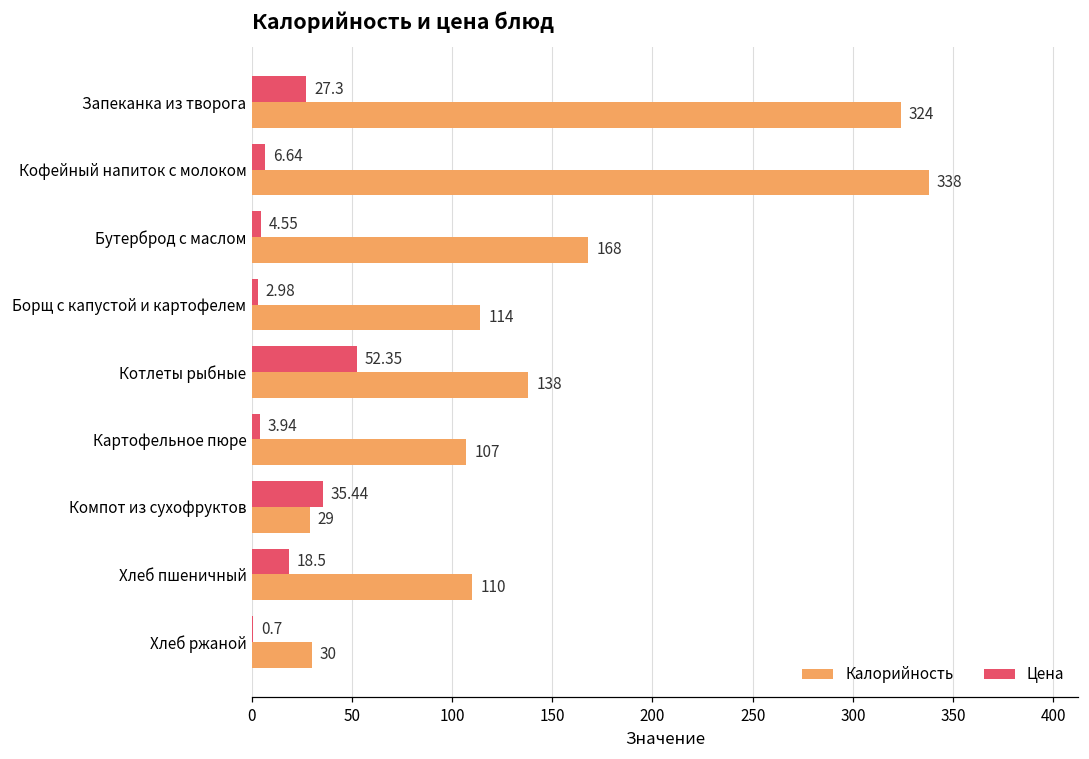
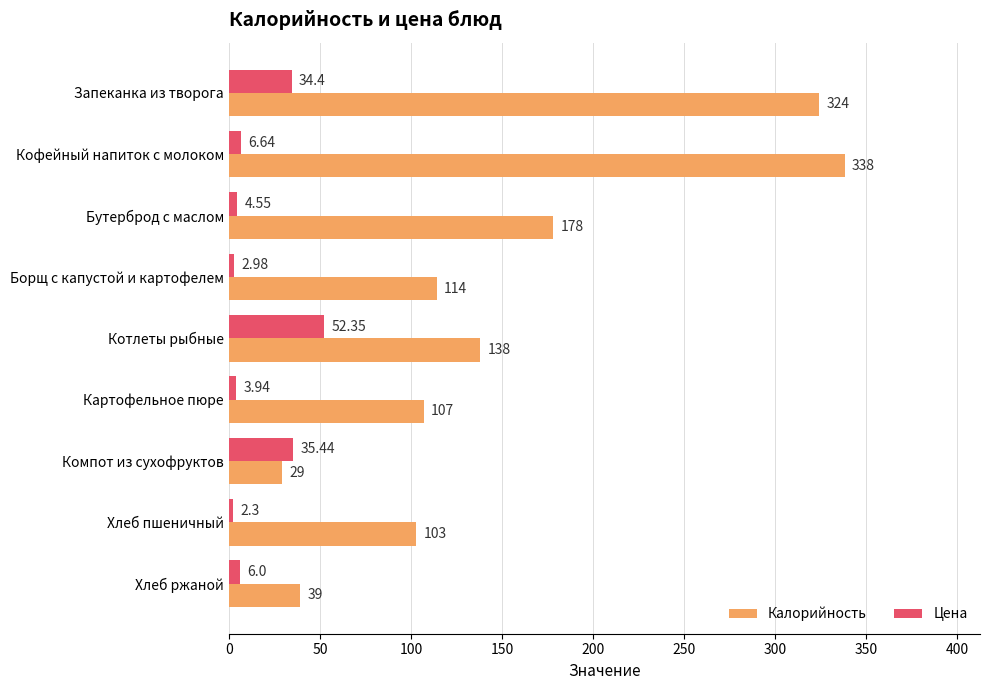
Цена, Запеканка из творога: 27.3 -> 34.4
Калорийность, Бутерброд с маслом: 168 -> 178
Цена, Хлеб пшеничный: 18.5 -> 2.3
Калорийность, Хлеб пшеничный: 110 -> 103
Цена, Хлеб ржаной: 0.7 -> 6.0
Калорийность, Хлеб ржаной: 30 -> 39
